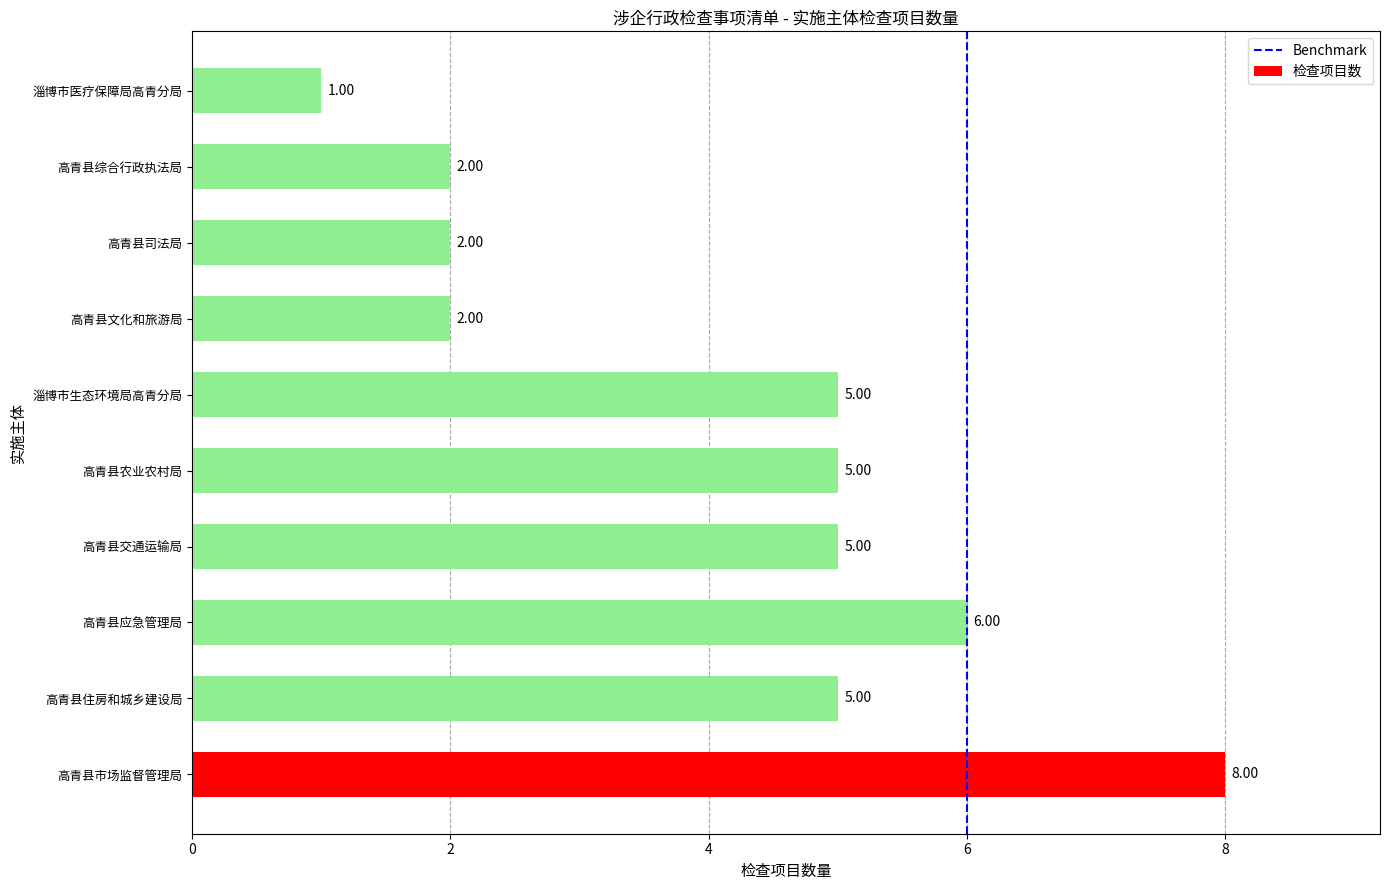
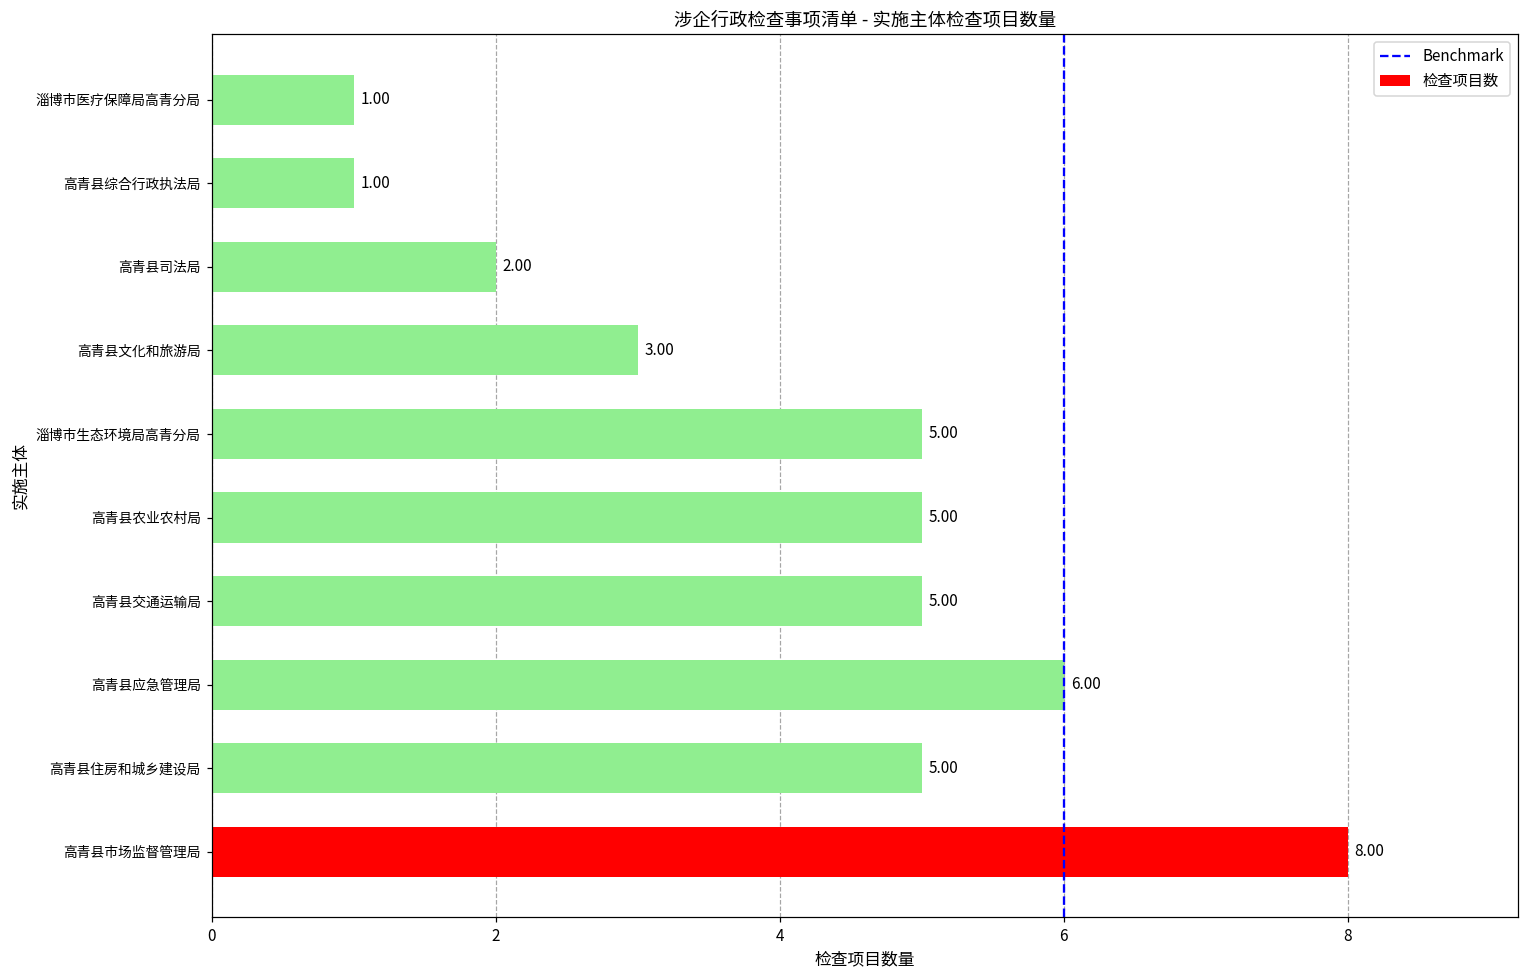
高青县综合行政执法局: 2.00 -> 1.00
高青县文化和旅游局: 2.00 -> 3.00
